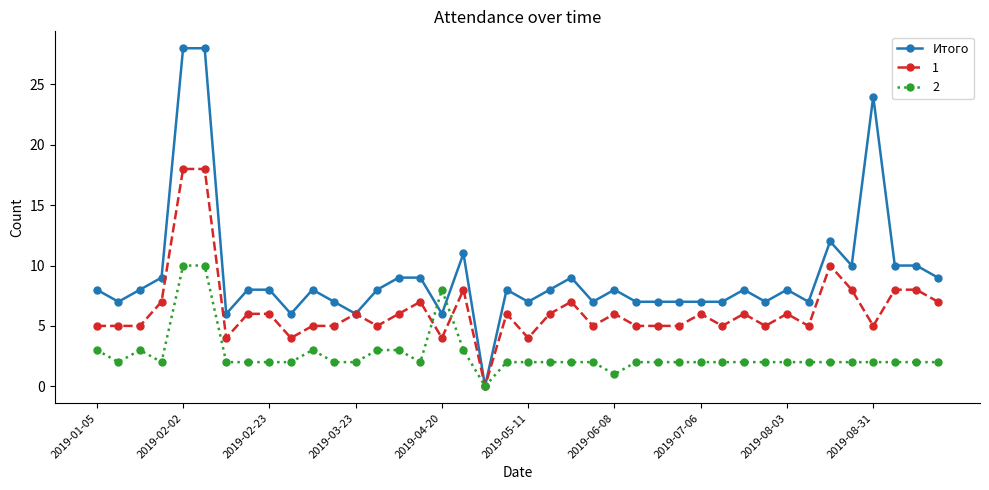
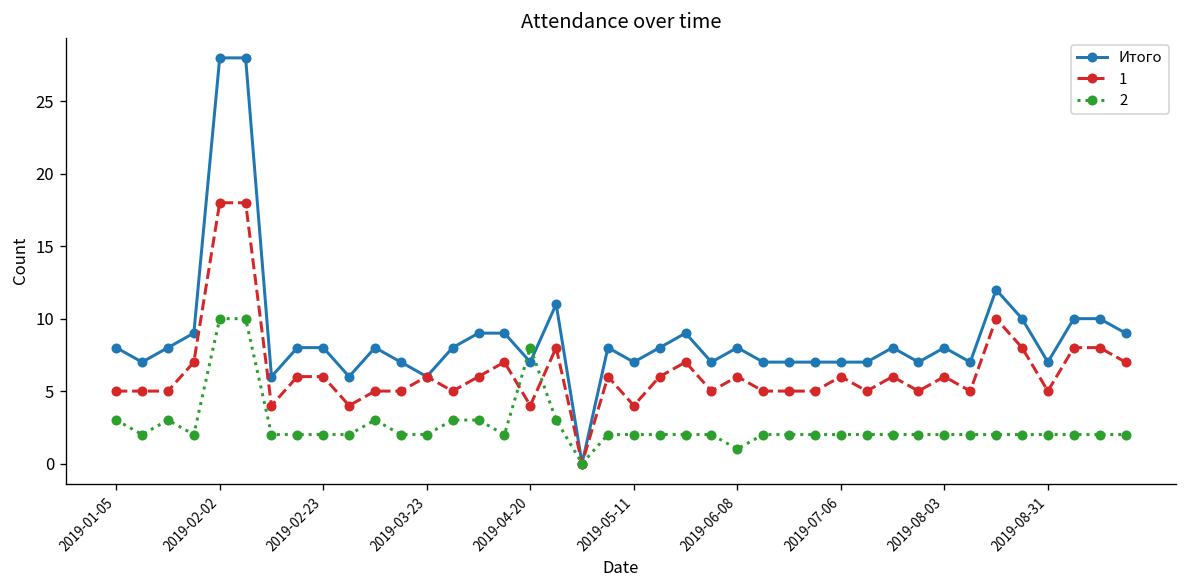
Итого, 2019-04-20: 6 -> 7
Итого, 2019-08-31: 24 -> 7
